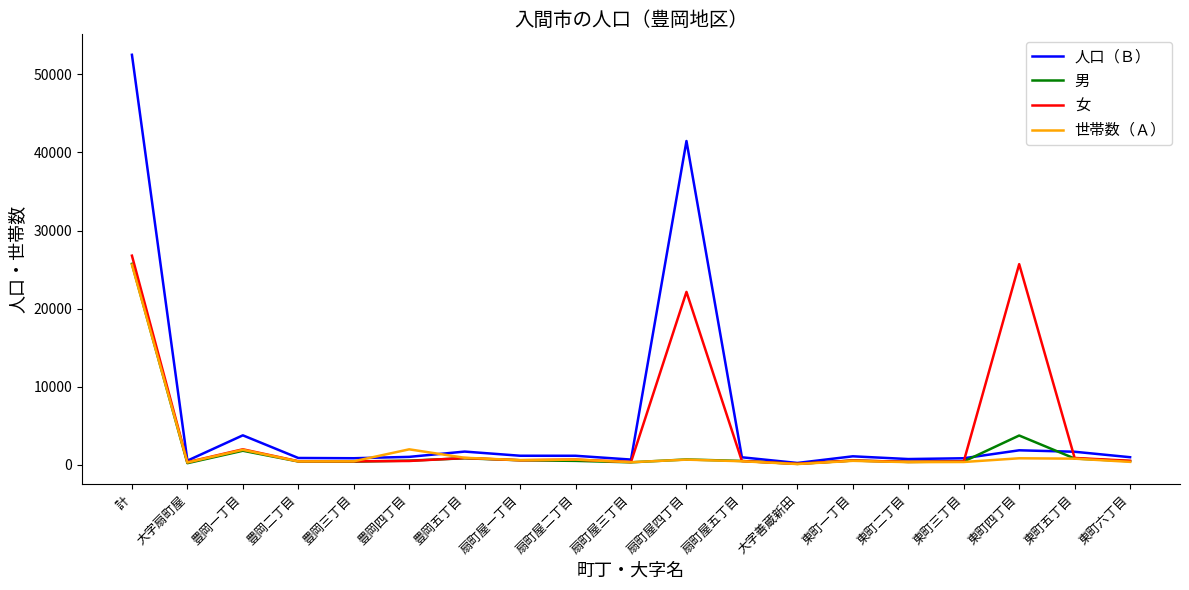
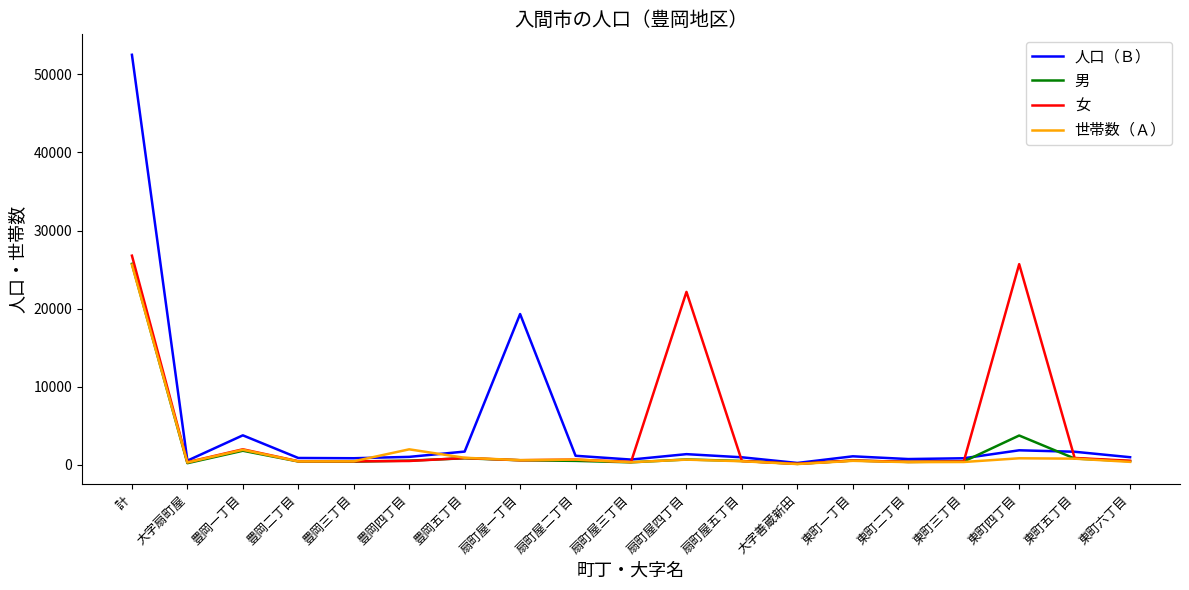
人口（Ｂ）, 扇町屋一丁目: 1000 -> 19000
人口（Ｂ）, 扇町屋四丁目: 41000 -> 1000
